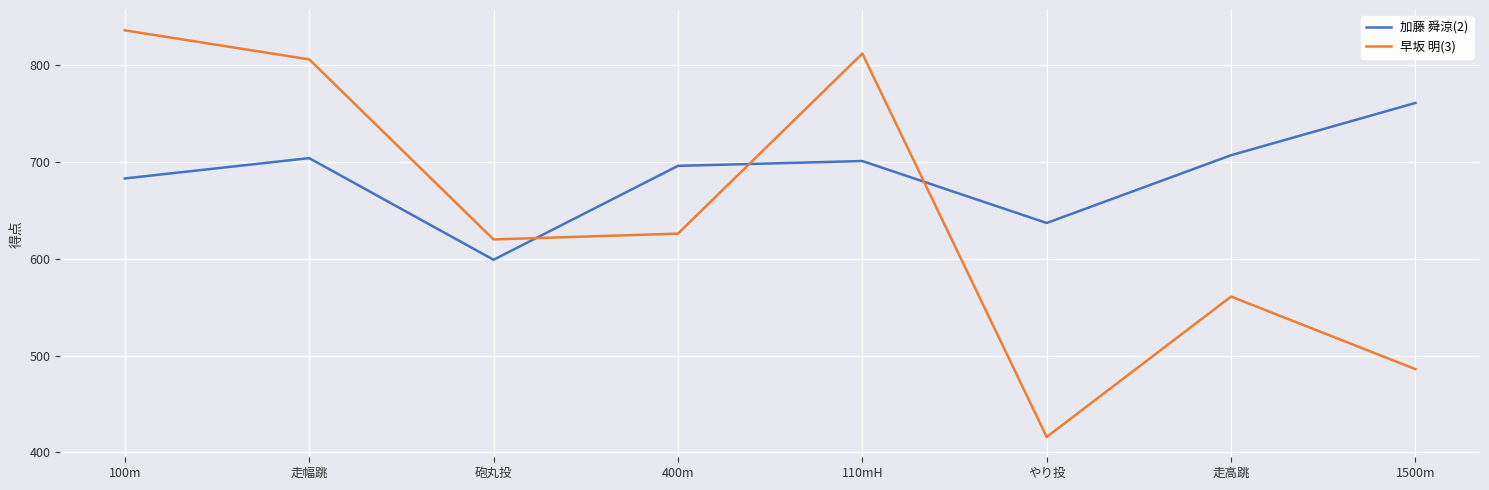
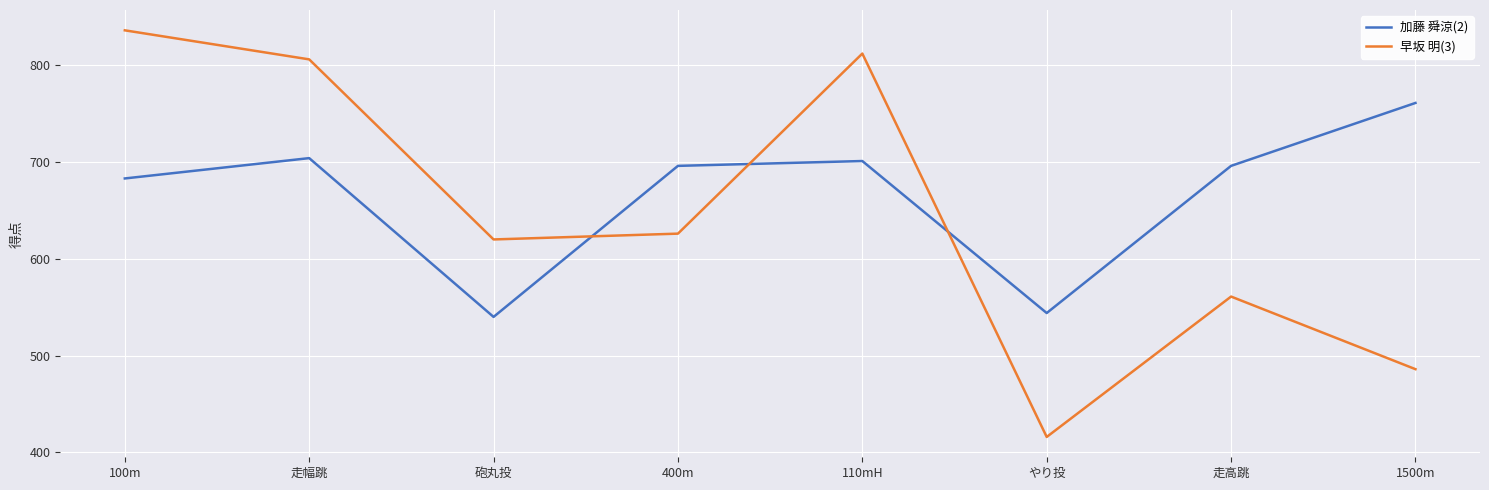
加藤 舜涼(2), 砲丸投: 600 -> 540
加藤 舜涼(2), やり投: 640 -> 540
加藤 舜涼(2), 走高跳: 710 -> 700
